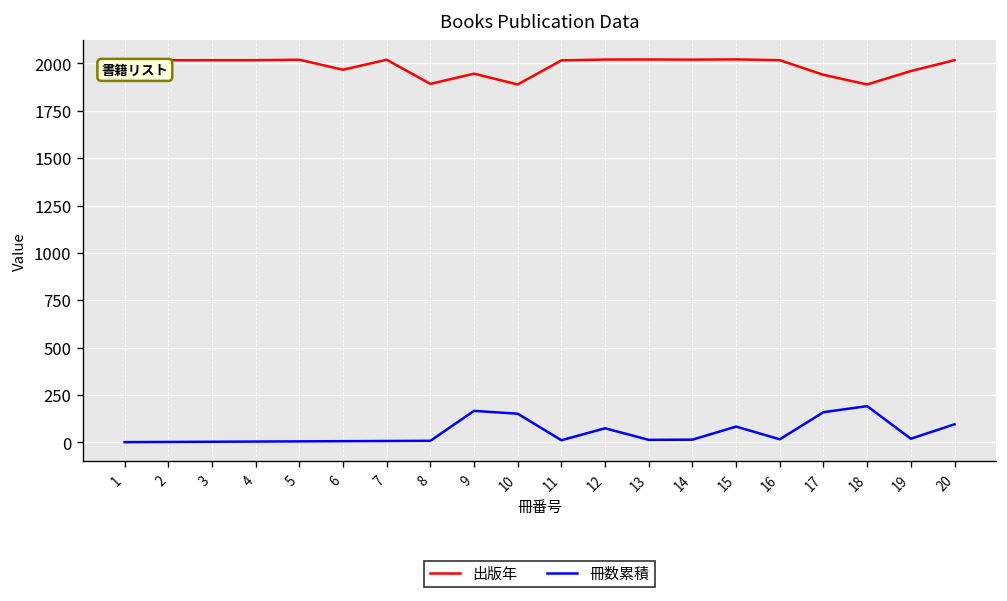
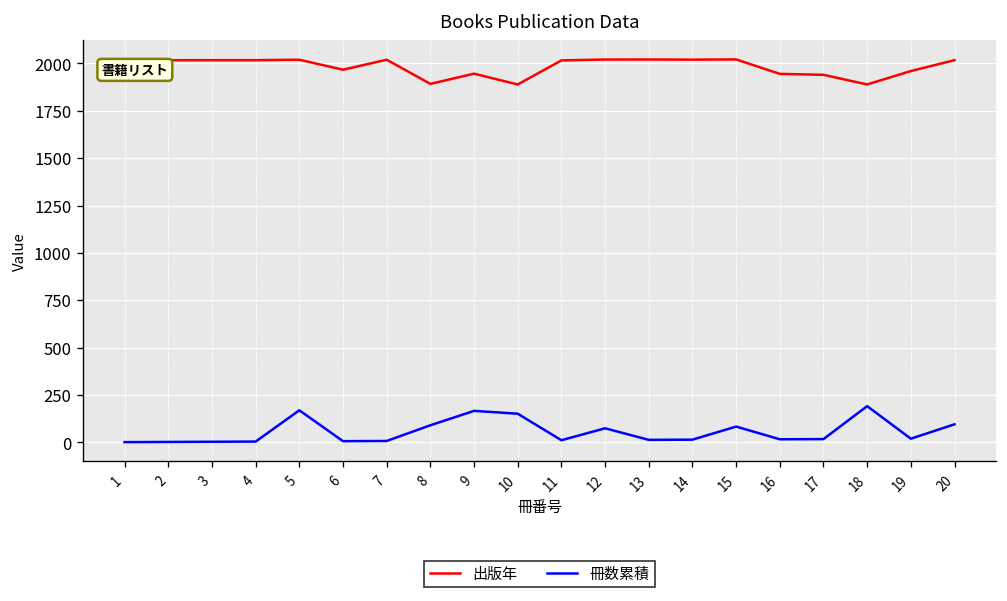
冊数累積, 5: 10 -> 170
冊数累積, 8: 10 -> 90
出版年, 16: 2020 -> 1940
冊数累積, 17: 160 -> 20
